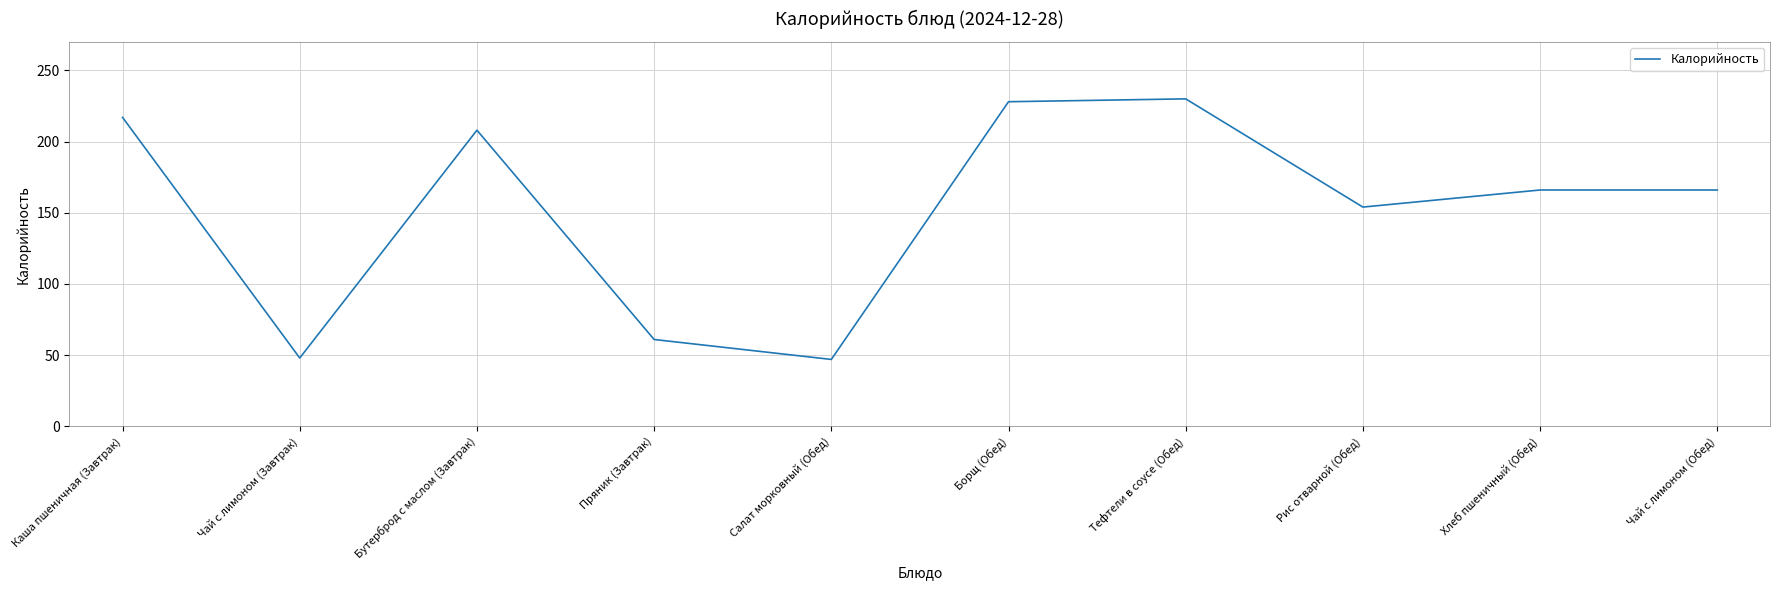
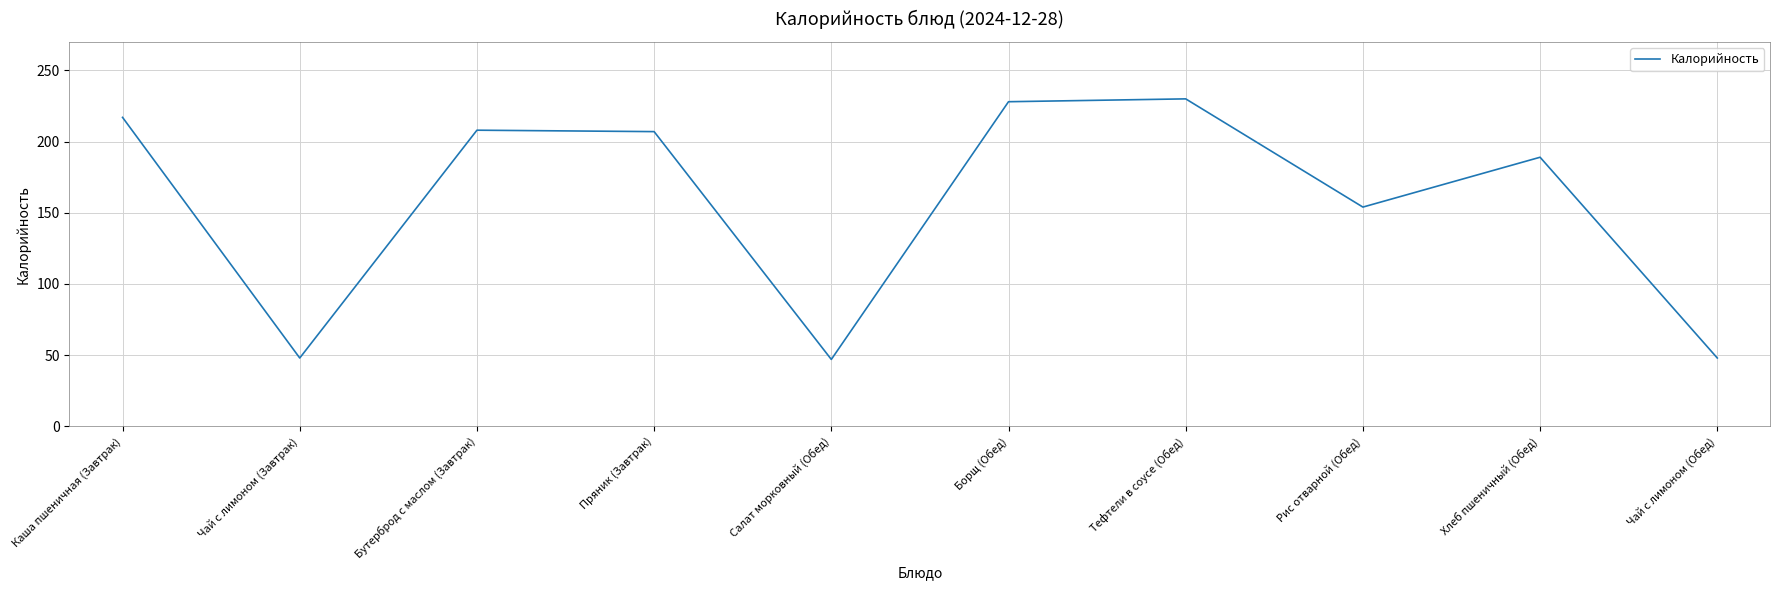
Пряник (Завтрак): 61 -> 207
Хлеб пшеничный (Обед): 166 -> 189
Чай с лимоном (Обед): 166 -> 48
